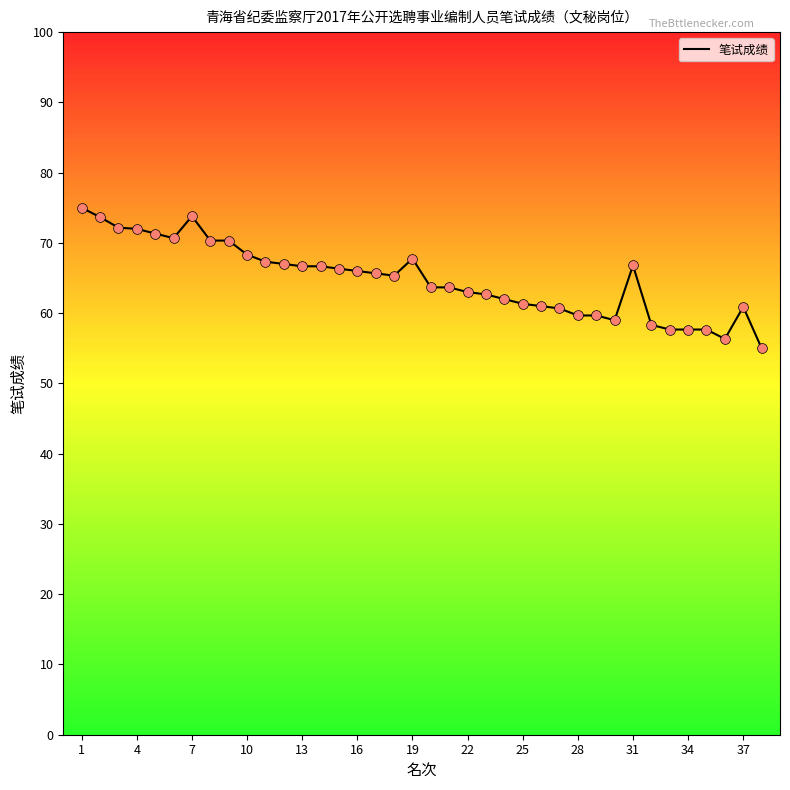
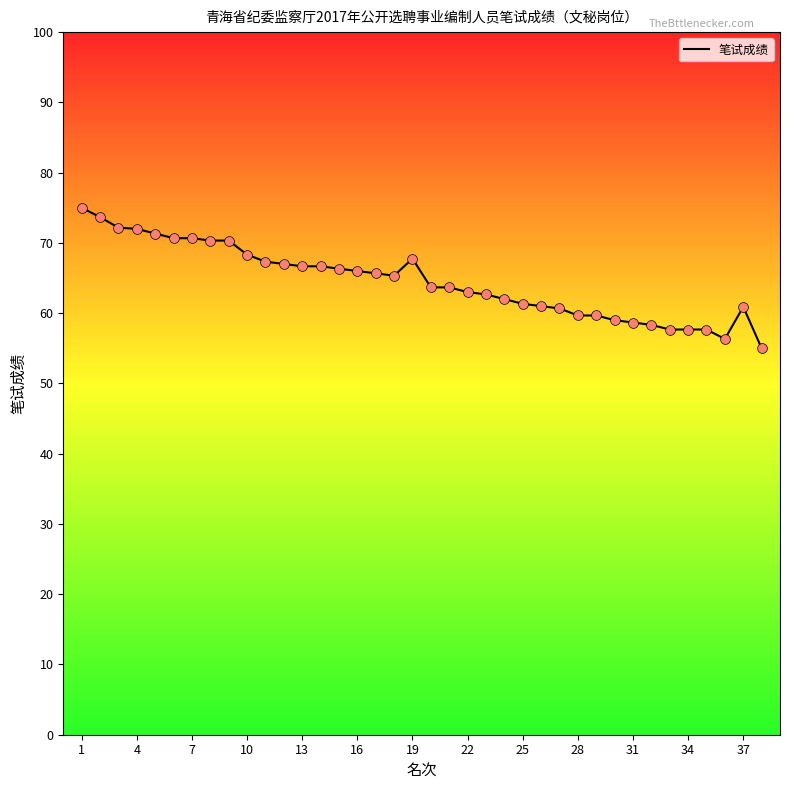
7: 74 -> 71
31: 67 -> 59
